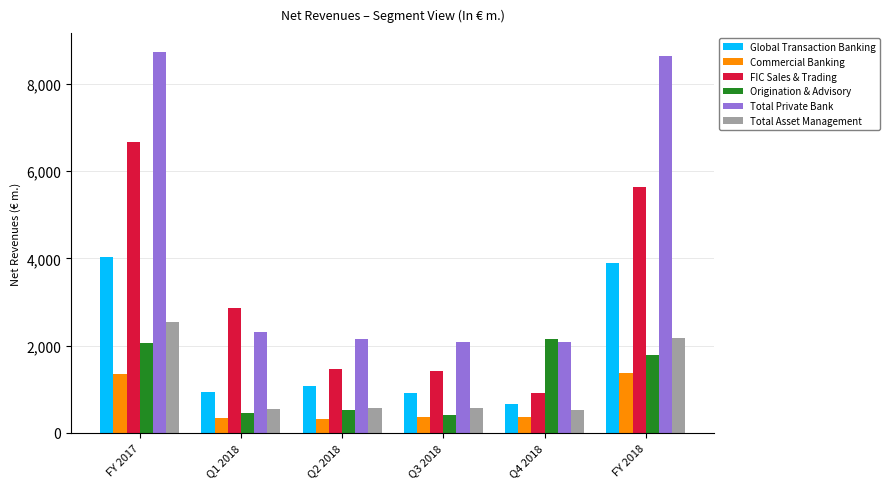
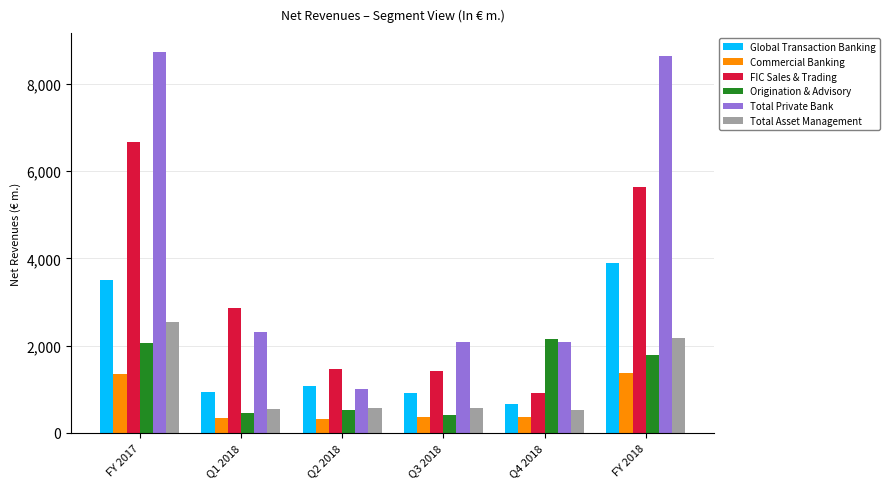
Global Transaction Banking, FY 2017: 4,000 -> 3,500
Total Private Bank, Q2 2018: 2,200 -> 1,000
